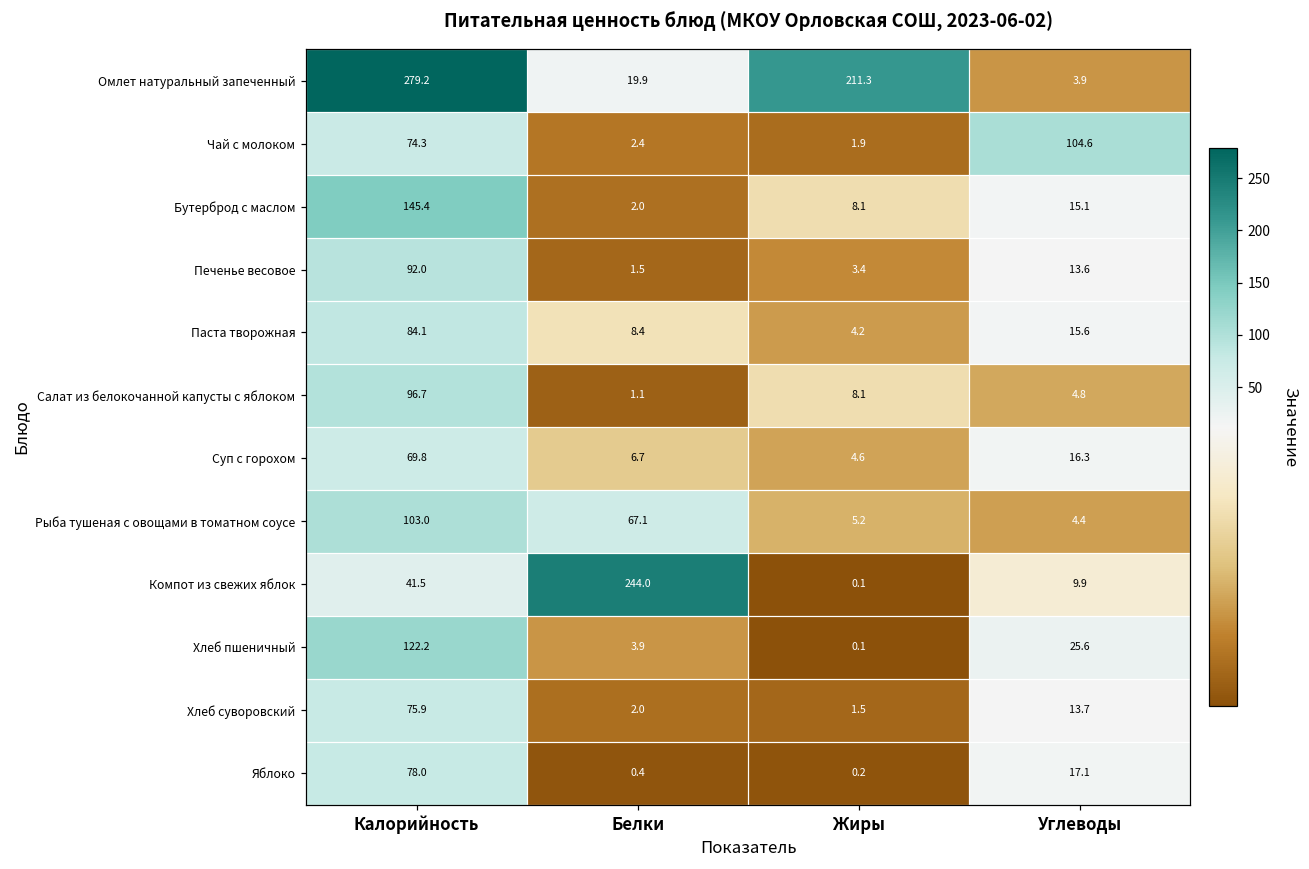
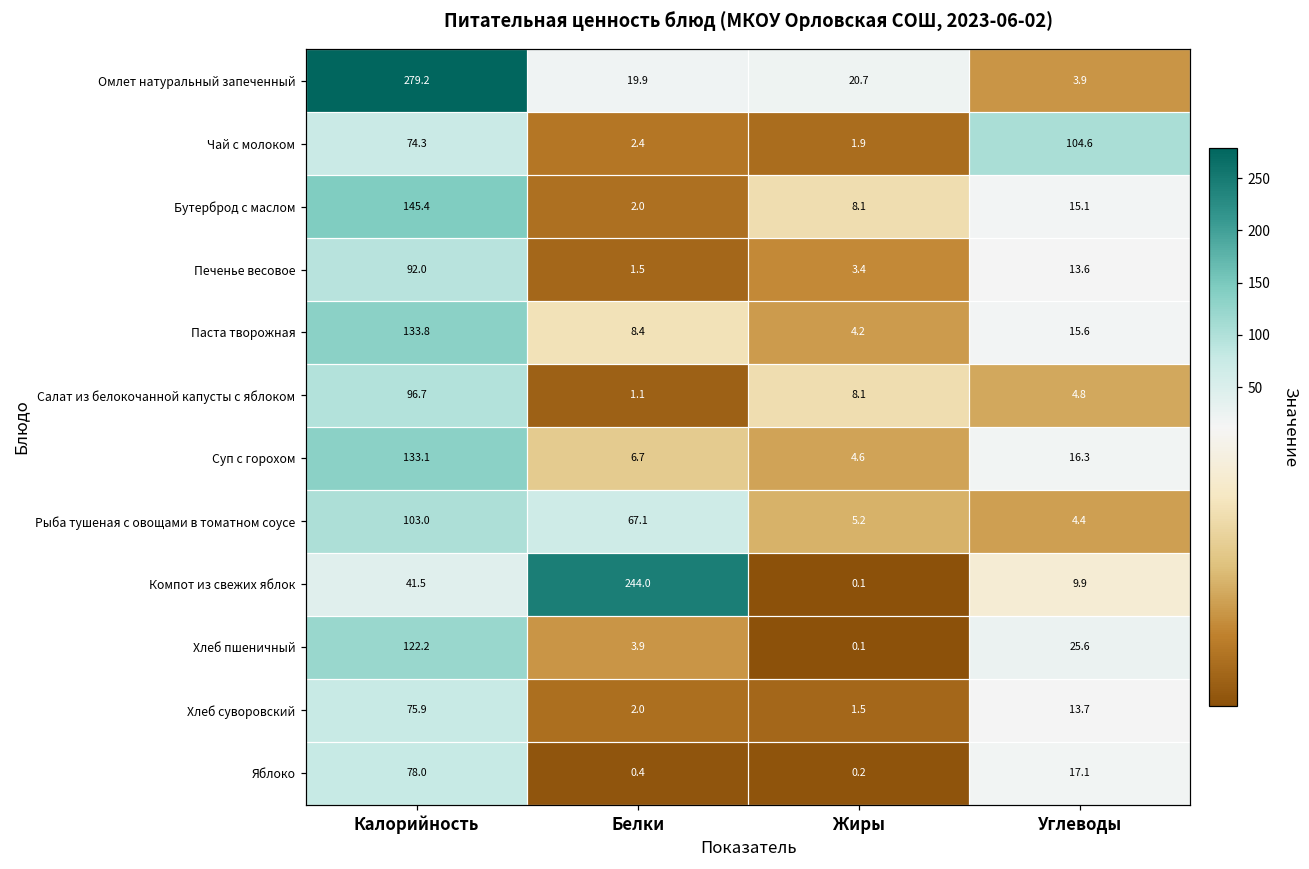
Омлет натуральный запеченный, Жиры: 211.3 -> 20.7
Паста творожная, Калорийность: 84.1 -> 133.8
Суп с горохом, Калорийность: 69.8 -> 133.1
